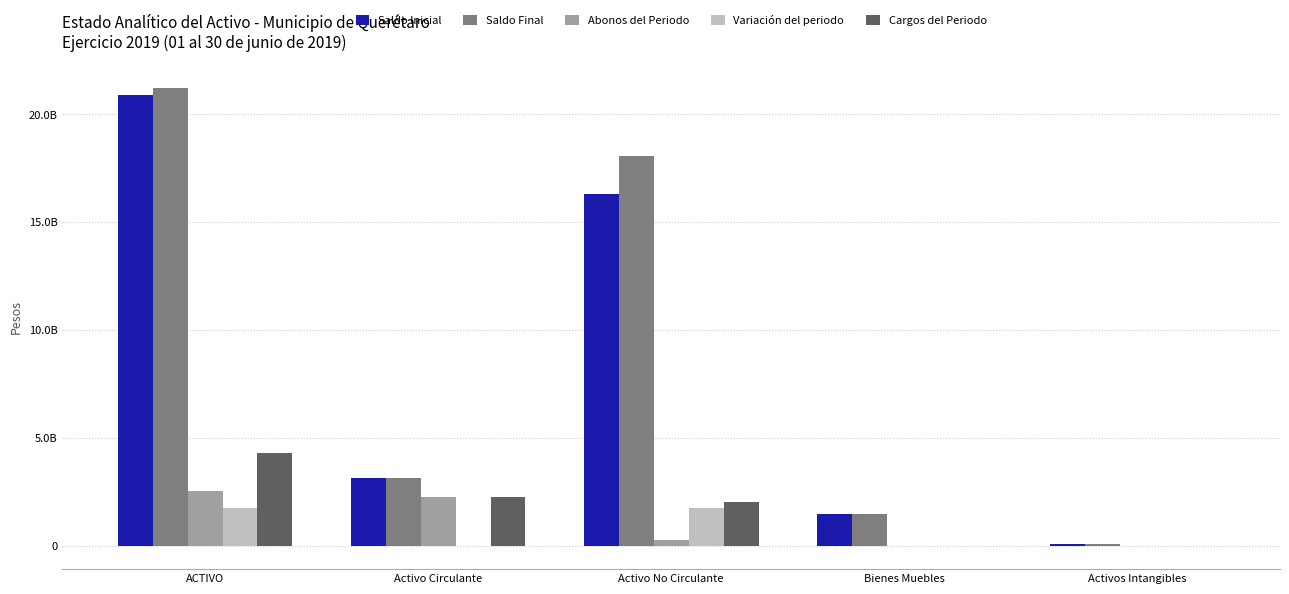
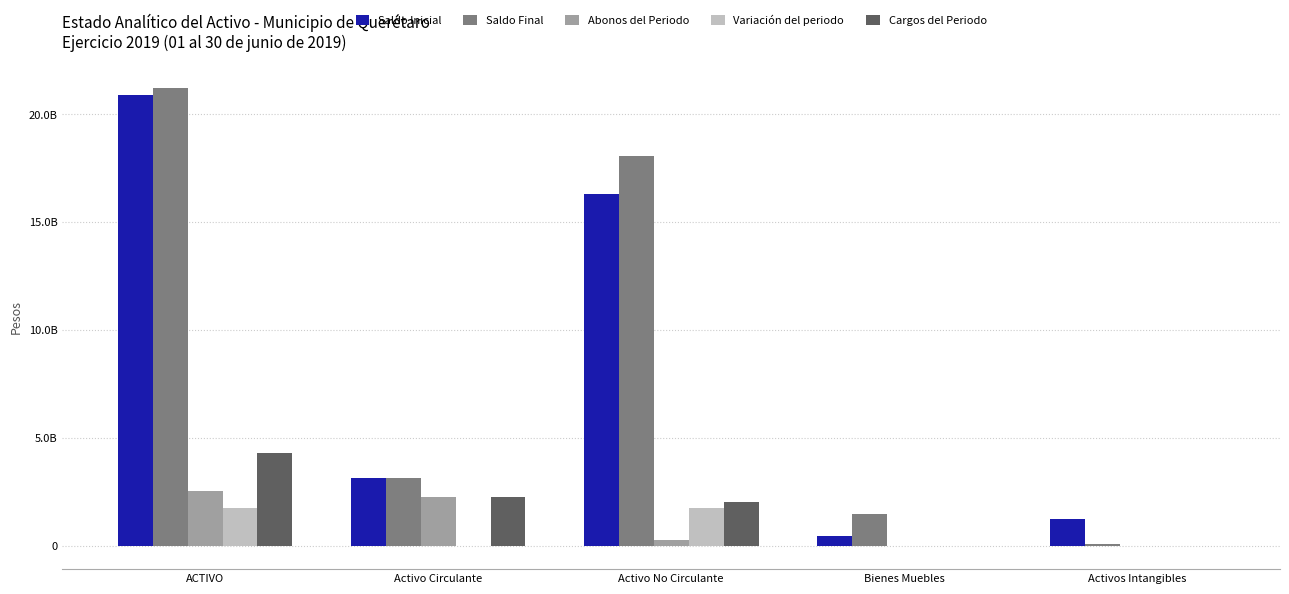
Saldo Inicial, Bienes Muebles: 1500000000 -> 400000000
Saldo Inicial, Activos Intangibles: 100000000 -> 1300000000
